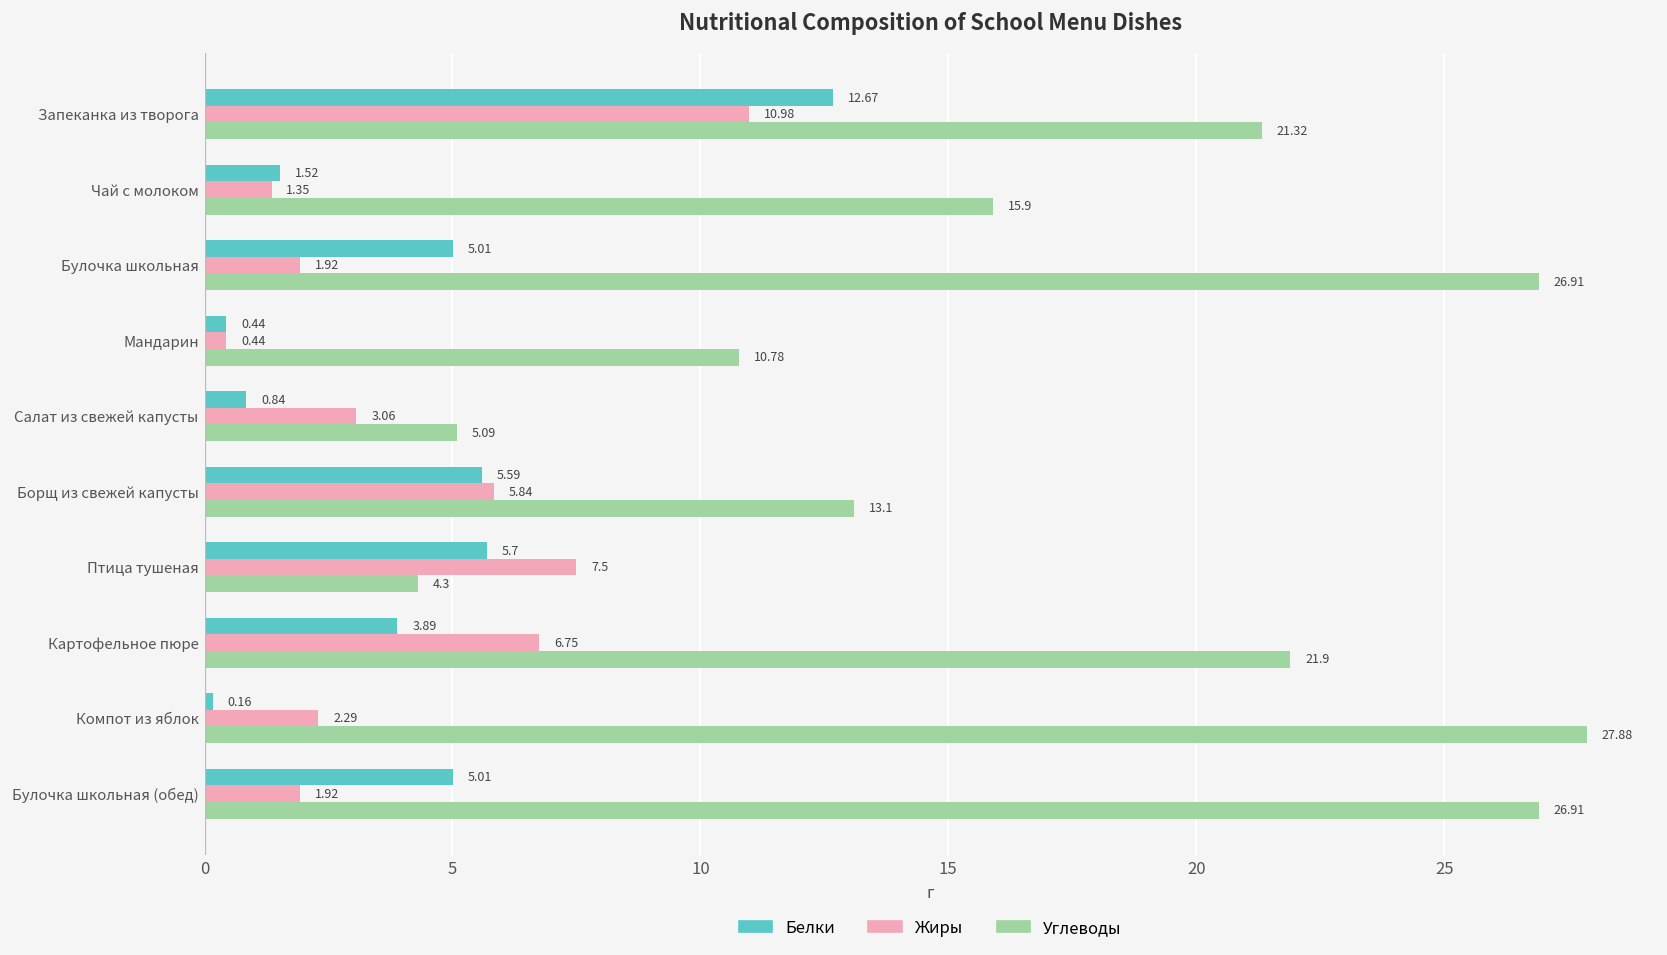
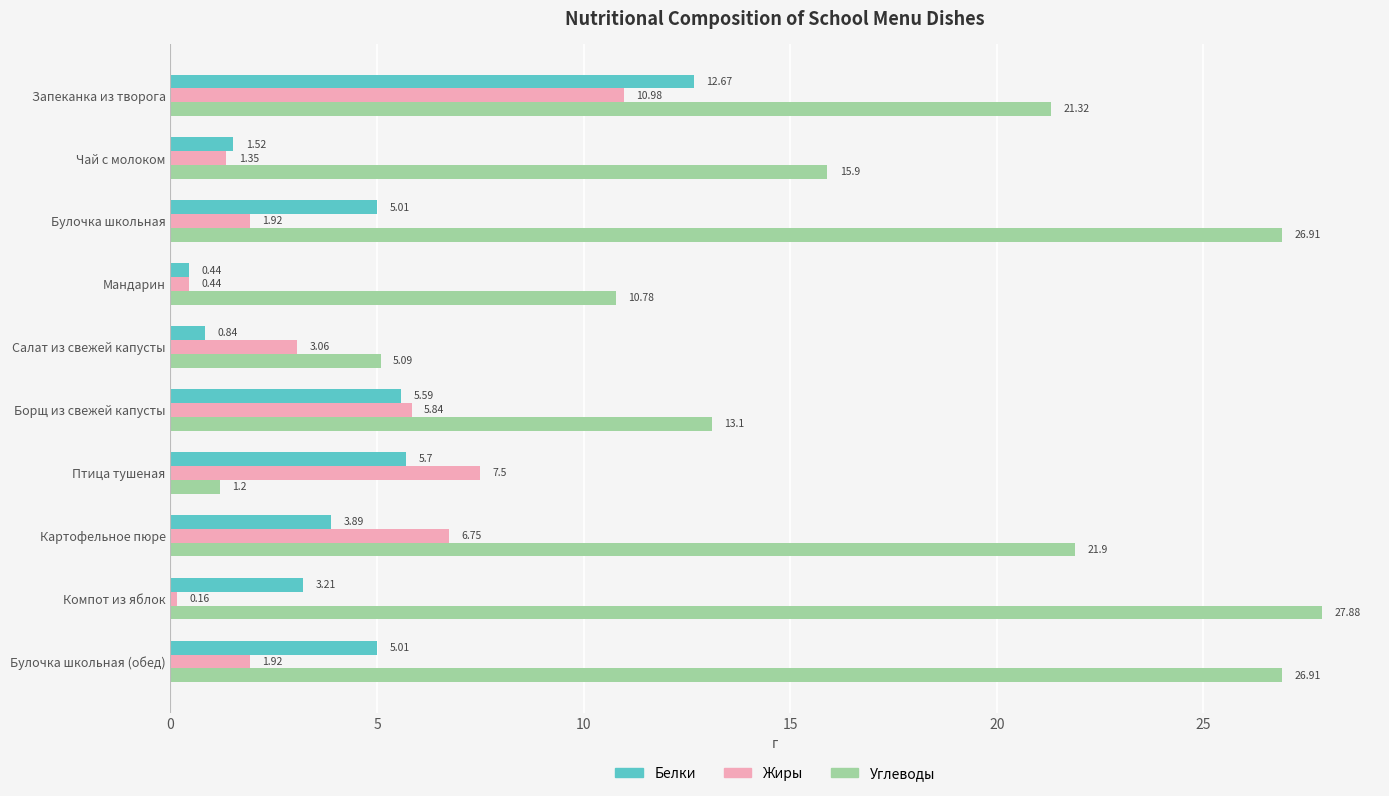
Углеводы, Птица тушеная: 4.3 -> 1.2
Белки, Компот из яблок: 0.16 -> 3.21
Жиры, Компот из яблок: 2.29 -> 0.16
